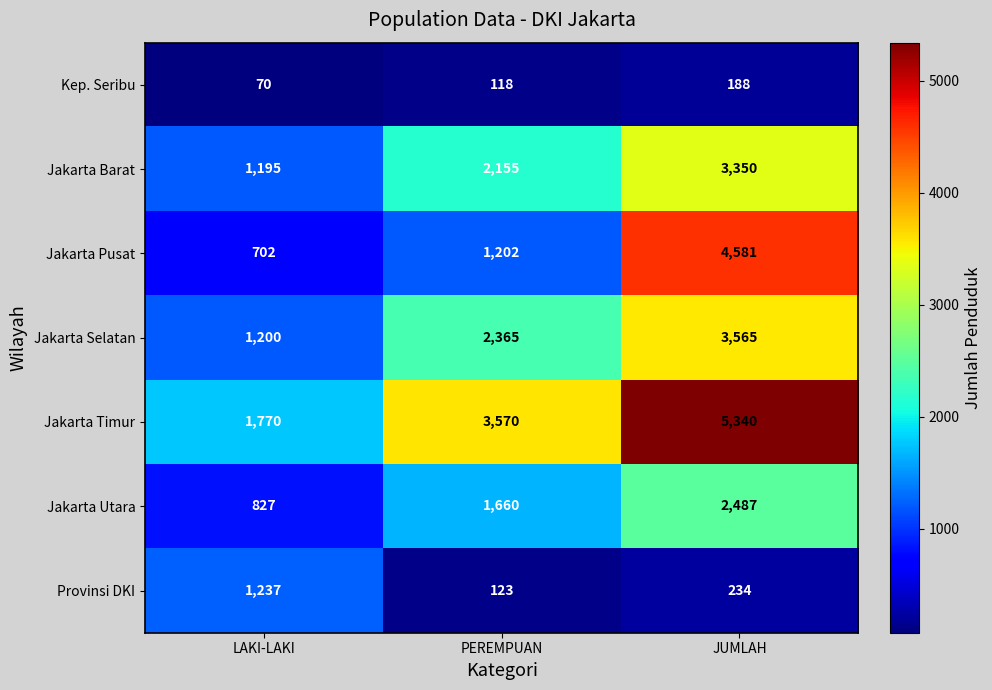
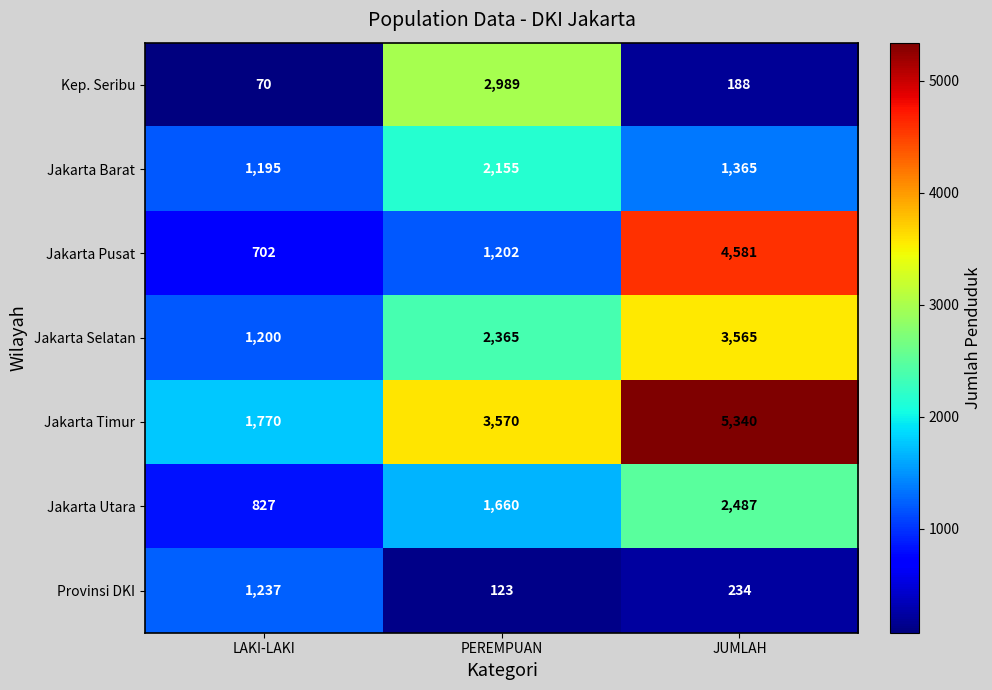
Kep. Seribu, PEREMPUAN: 118 -> 2,989
Jakarta Barat, JUMLAH: 3,350 -> 1,365
